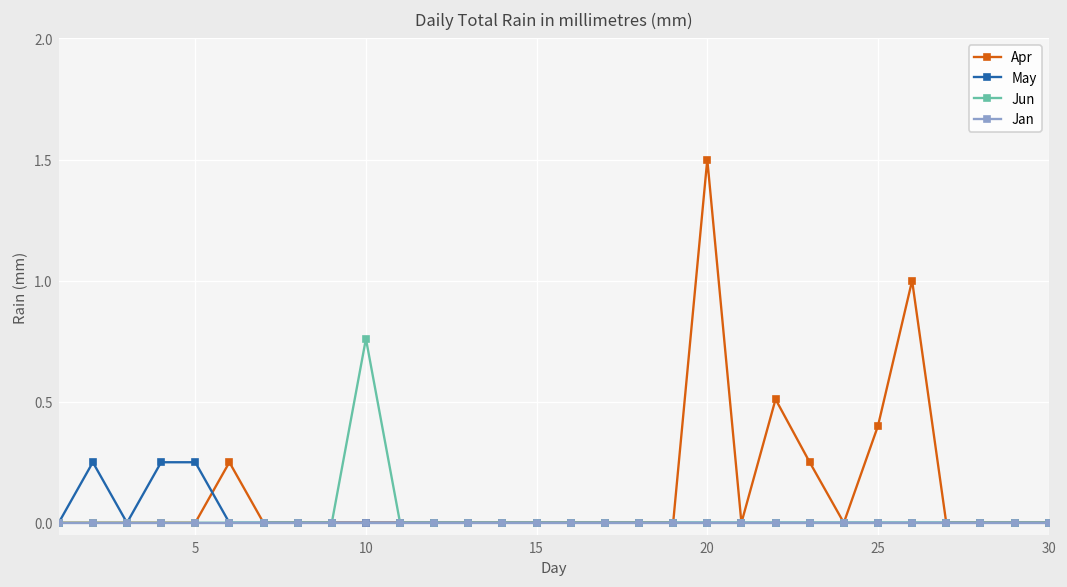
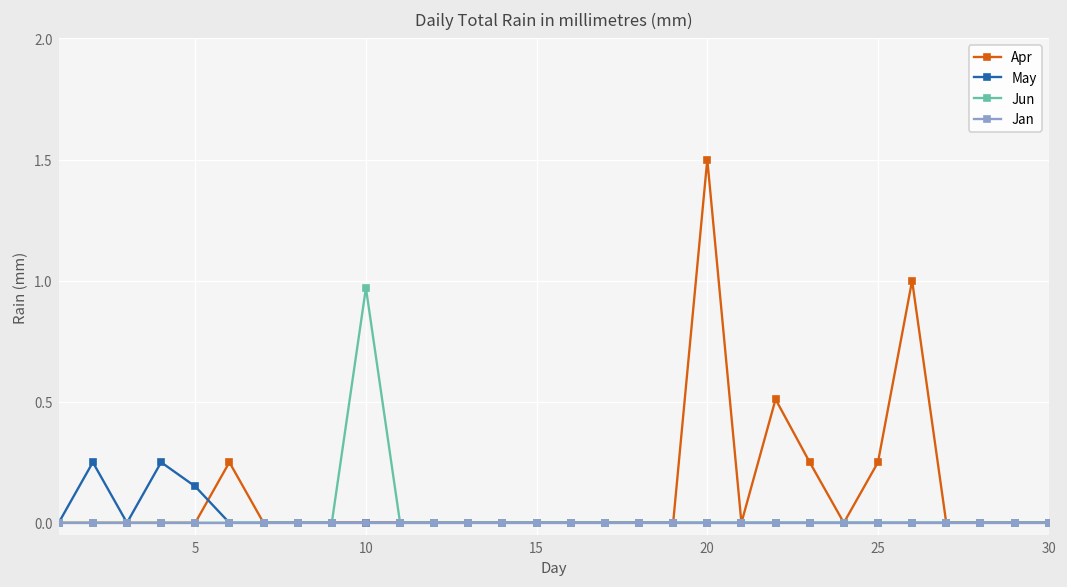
May, 5: 0.25 -> 0.15
Jun, 10: 0.76 -> 0.97
Apr, 25: 0.40 -> 0.25
